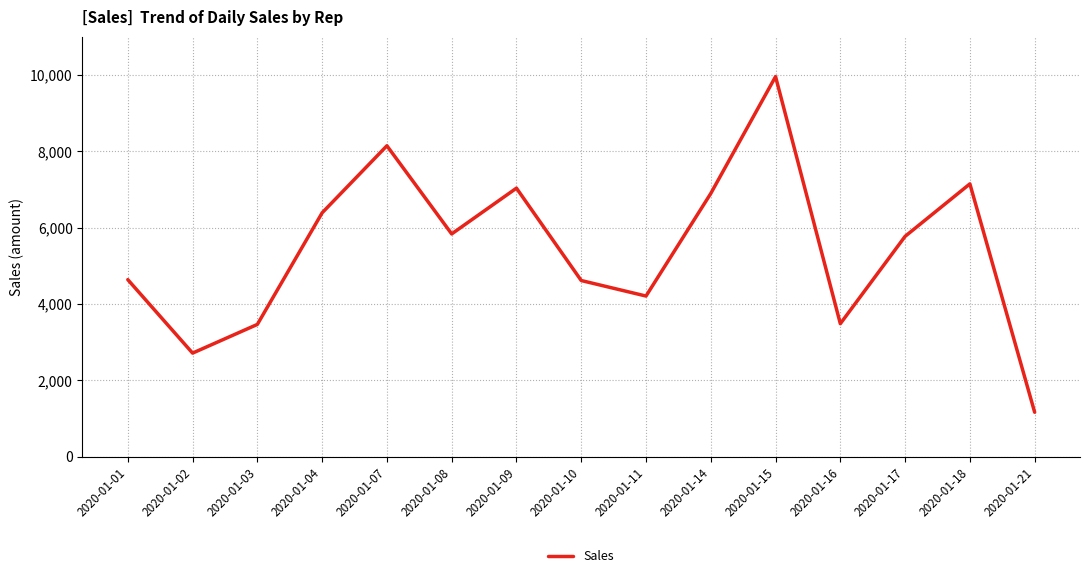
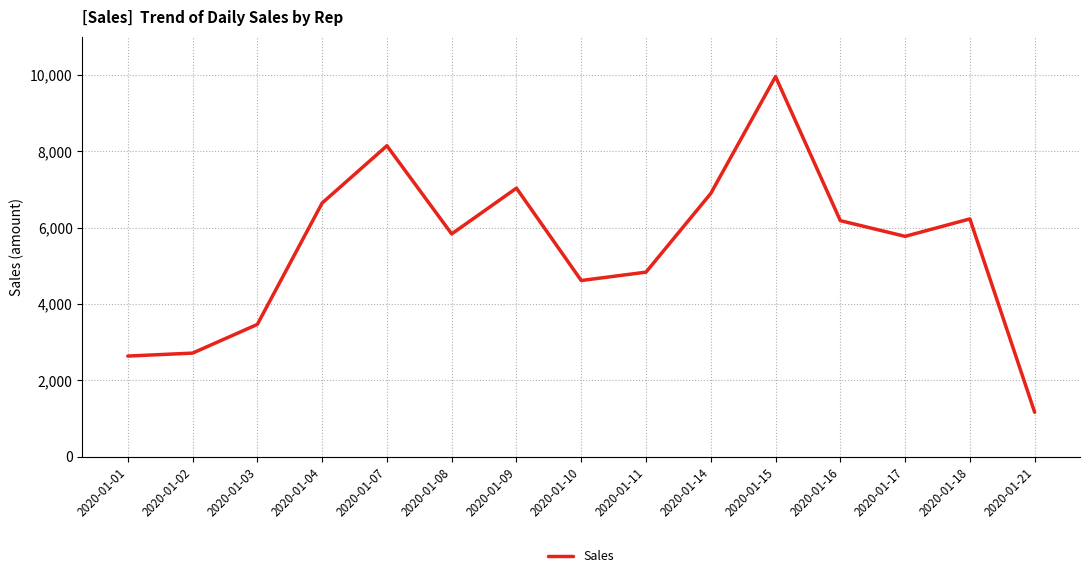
2020-01-01: 4,600 -> 2,600
2020-01-04: 6,400 -> 6,600
2020-01-11: 4,200 -> 4,800
2020-01-16: 3,500 -> 6,200
2020-01-18: 7,100 -> 6,200
